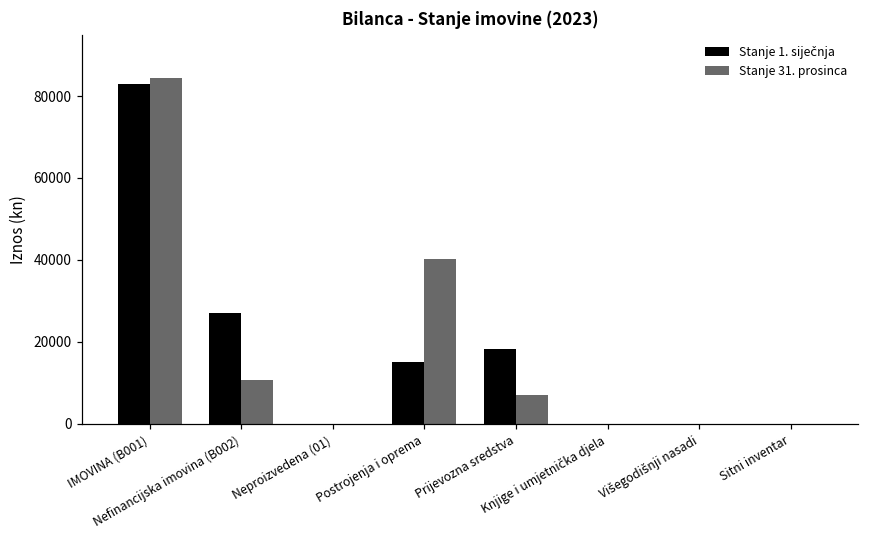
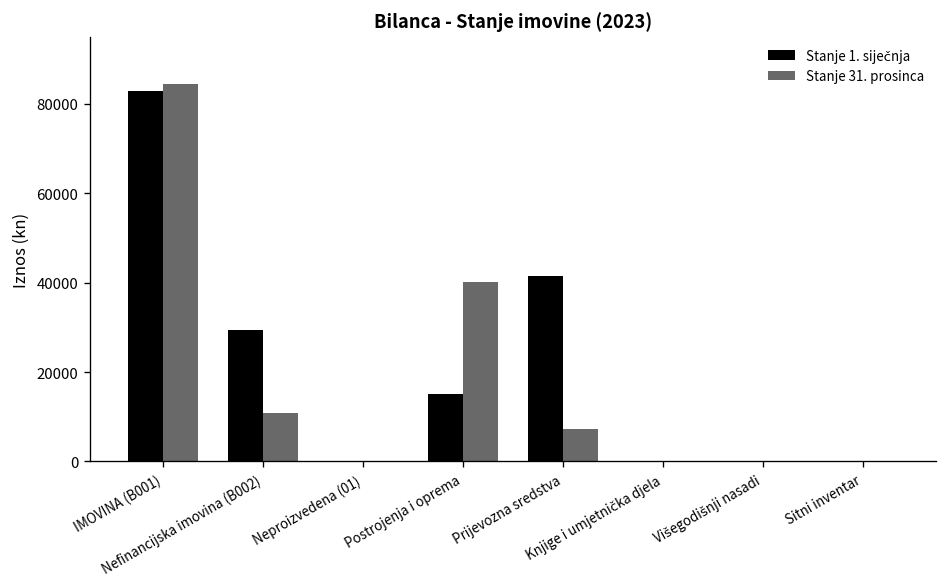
Stanje 1. siječnja, Nefinancijska imovina (B002): 27000 -> 29000
Stanje 1. siječnja, Prijevozna sredstva: 18000 -> 41000
